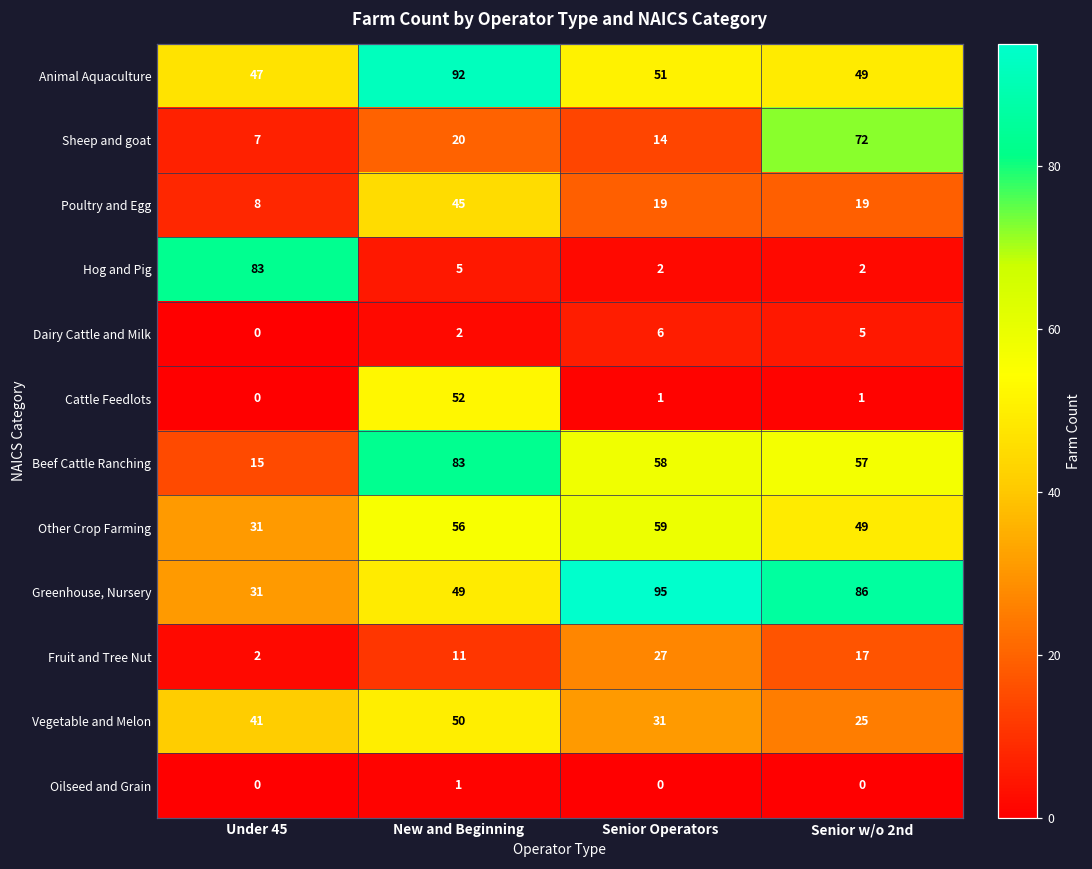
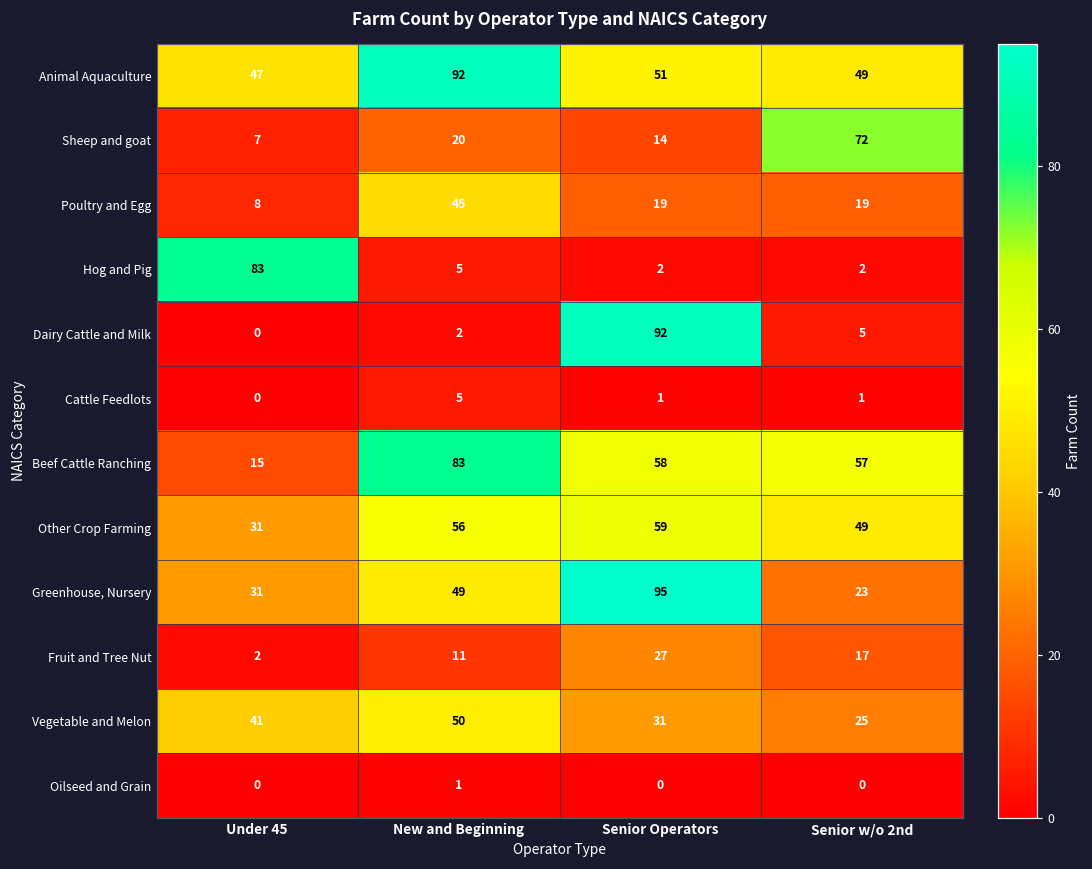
Dairy Cattle and Milk, Senior Operators: 6 -> 92
Cattle Feedlots, New and Beginning: 52 -> 5
Greenhouse, Nursery, Senior w/o 2nd: 86 -> 23
